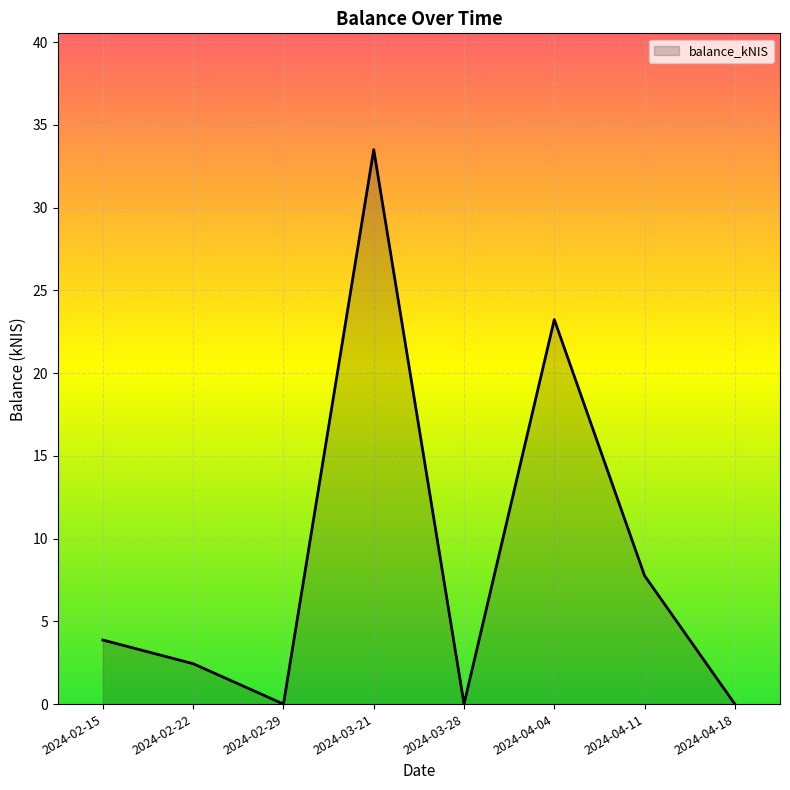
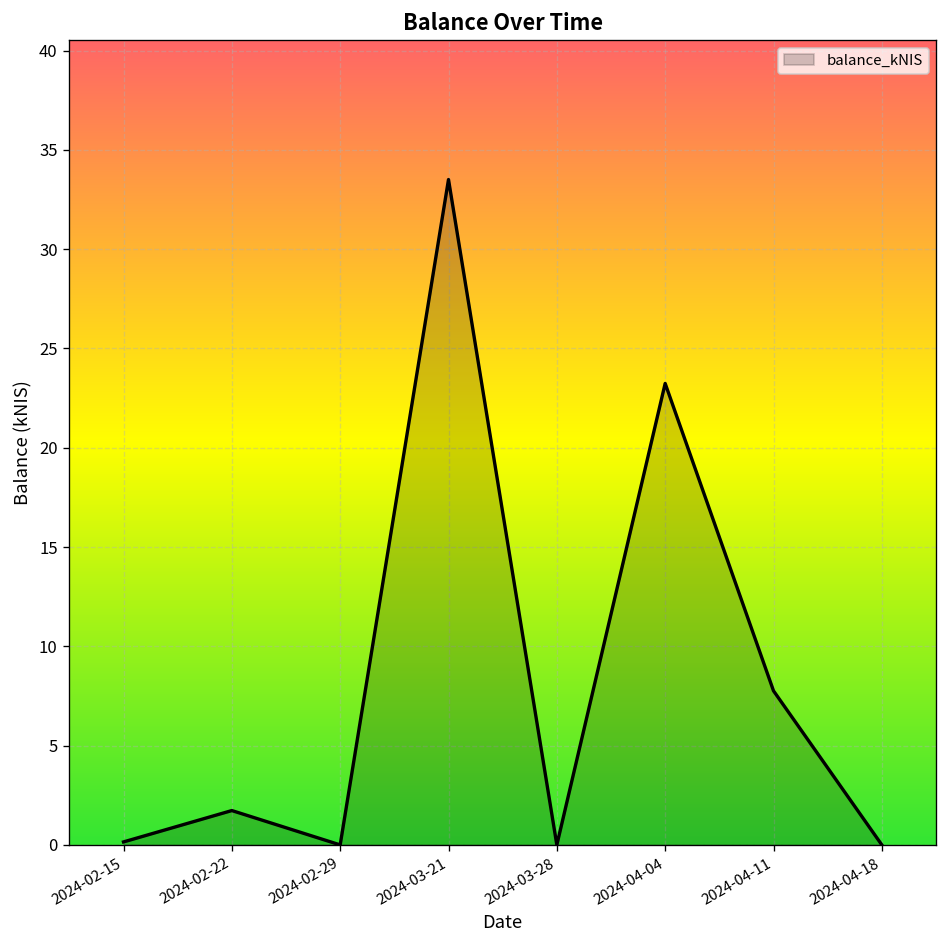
2024-02-15: 3.9 -> 0.2
2024-02-22: 2.4 -> 1.7
